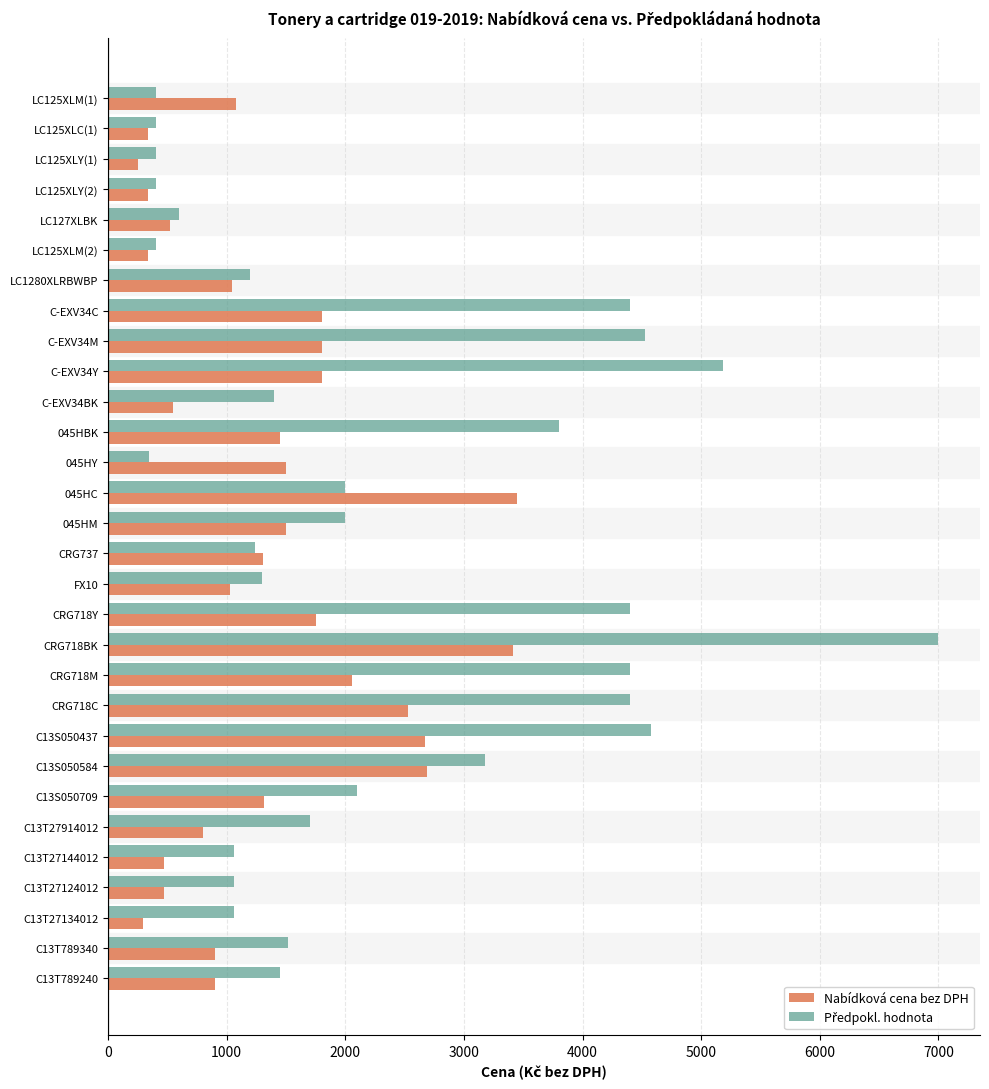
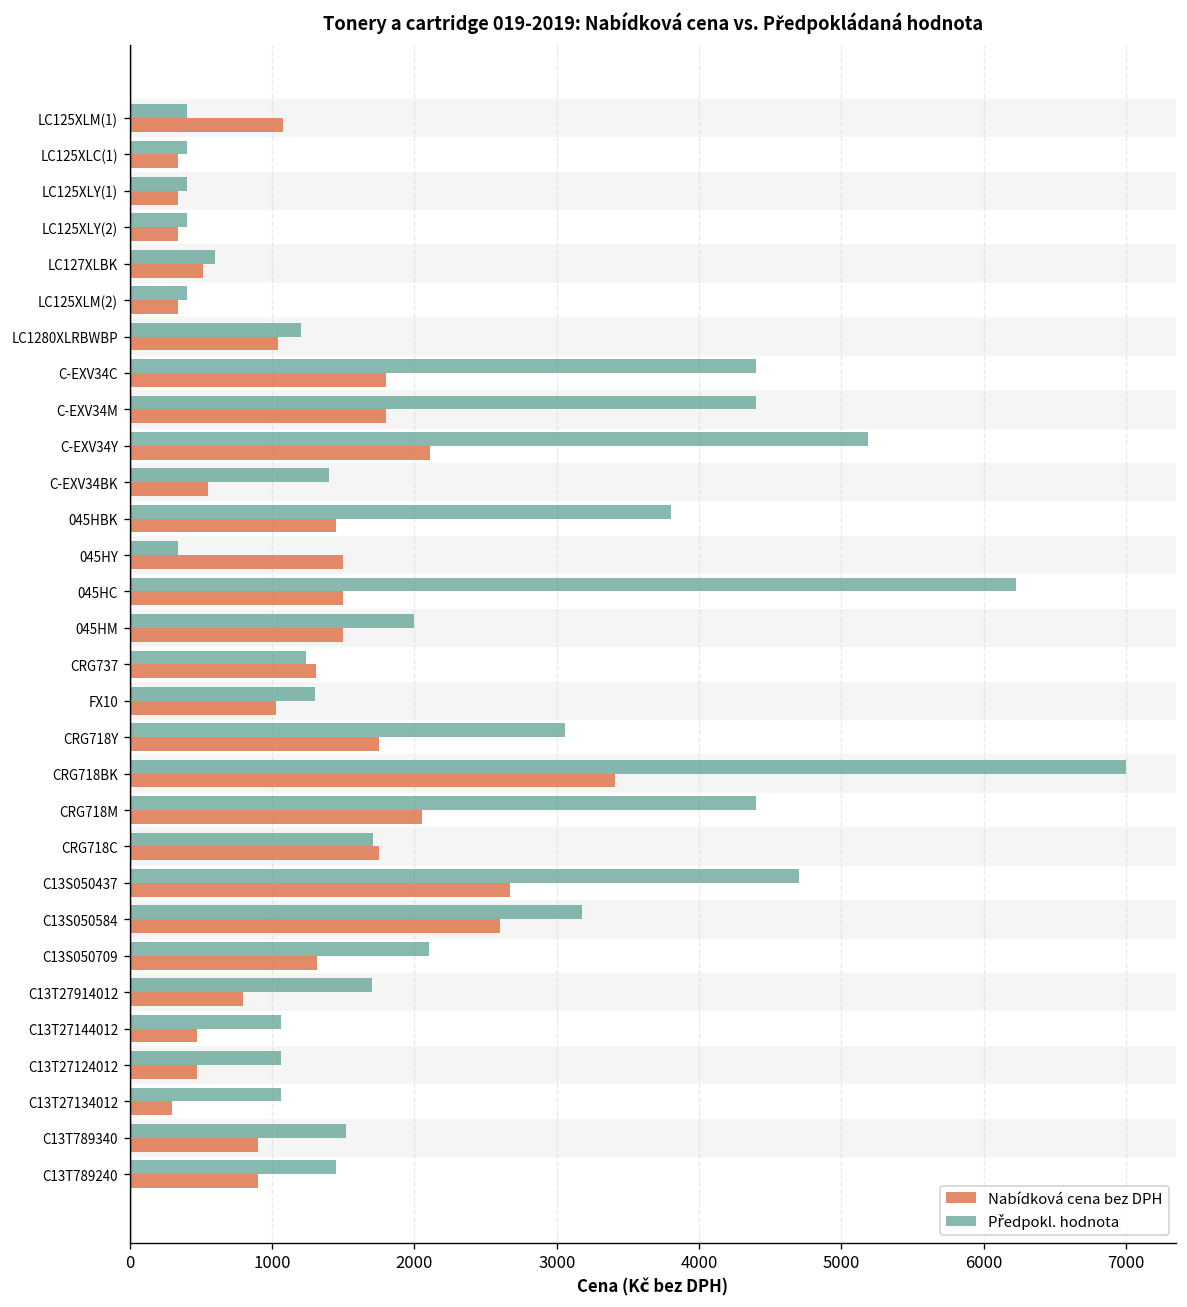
Nabídková cena bez DPH, LC125XLY(1): 250 -> 340
Předpokl. hodnota, C-EXV34M: 4520 -> 4400
Nabídková cena bez DPH, C-EXV34Y: 1800 -> 2110
Předpokl. hodnota, 045HC: 2000 -> 6230
Nabídková cena bez DPH, 045HC: 3450 -> 1500
Předpokl. hodnota, CRG718Y: 4400 -> 3060
Předpokl. hodnota, CRG718C: 4400 -> 1710
Nabídková cena bez DPH, CRG718C: 2530 -> 1750
Předpokl. hodnota, C13S050437: 4580 -> 4700
Nabídková cena bez DPH, C13S050584: 2690 -> 2600
